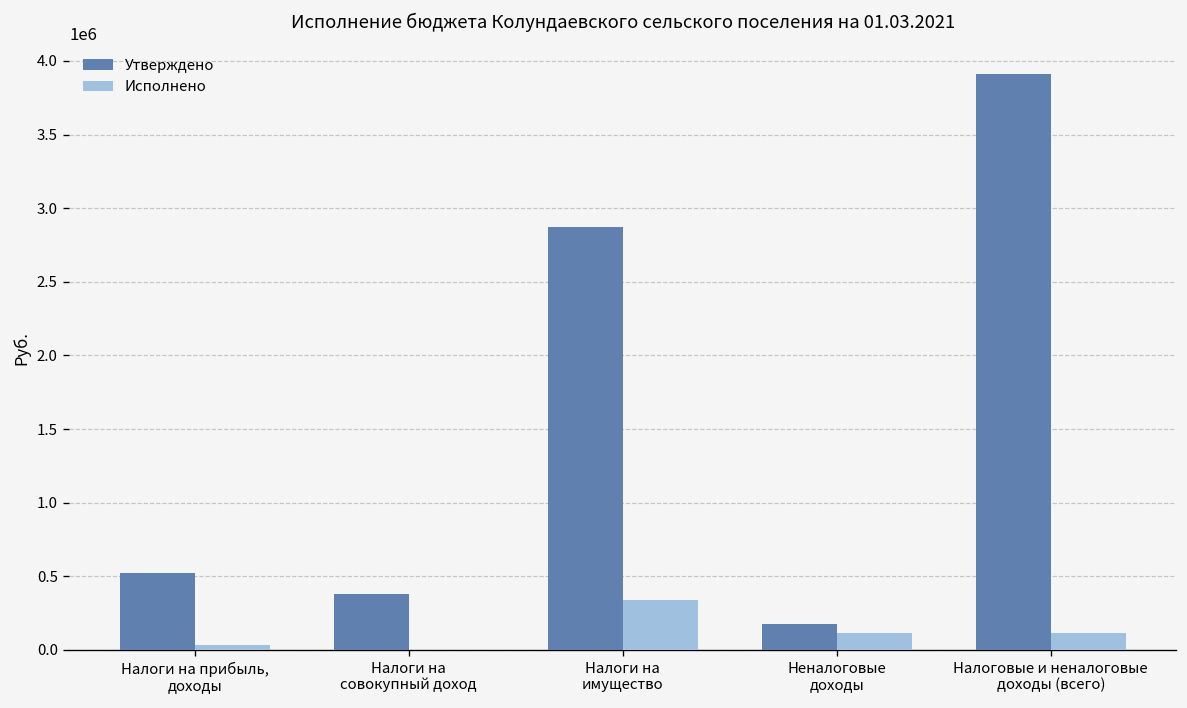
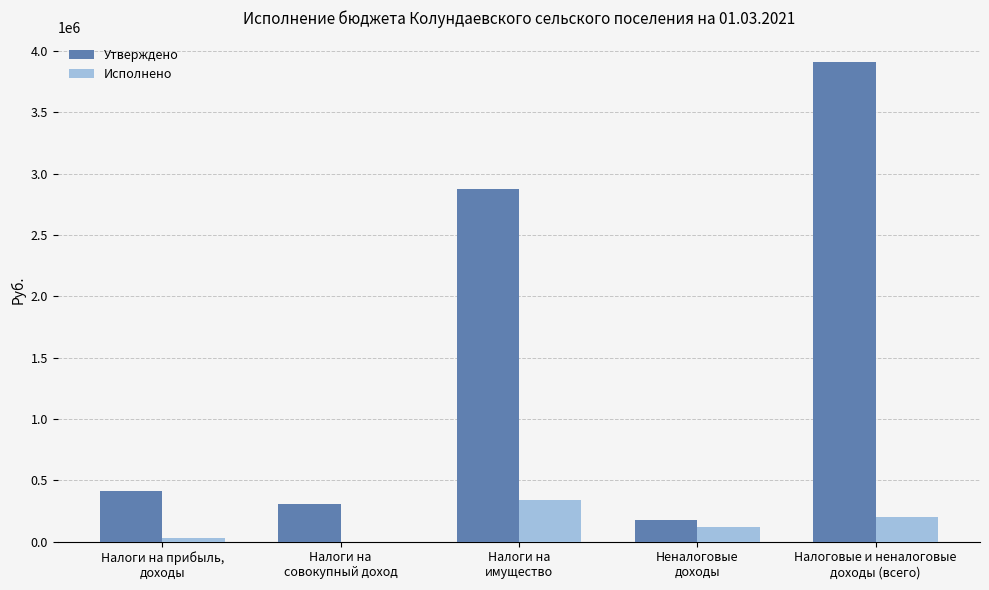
Утверждено, Налоги на прибыль, доходы: 520000 -> 410000
Утверждено, Налоги на совокупный доход: 380000 -> 300000
Исполнено, Налоговые и неналоговые доходы (всего): 110000 -> 200000
